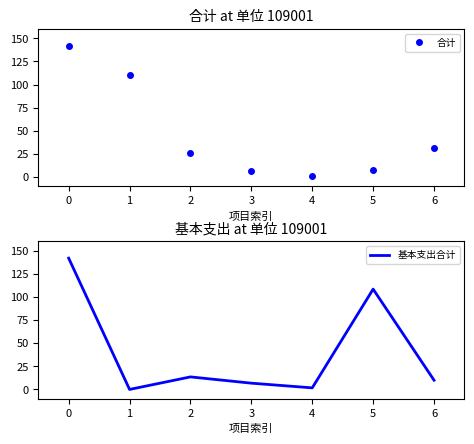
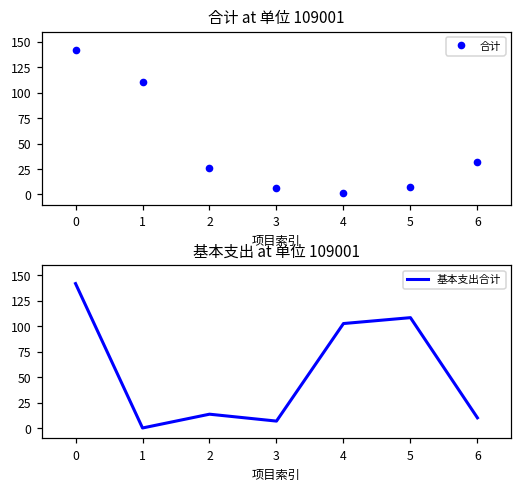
基本支出 at 单位 109001, 4: 0 -> 100
